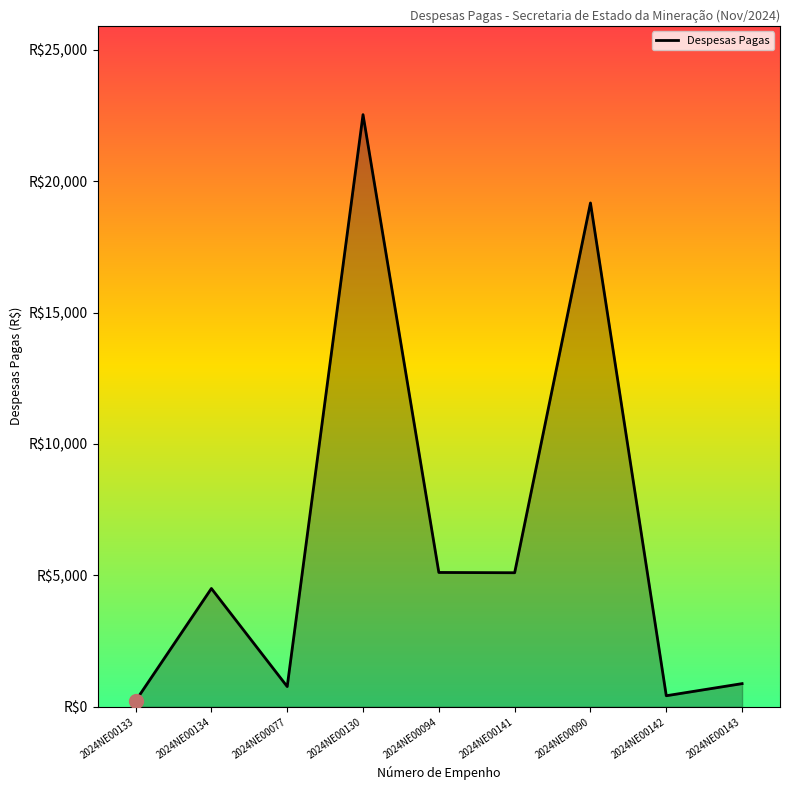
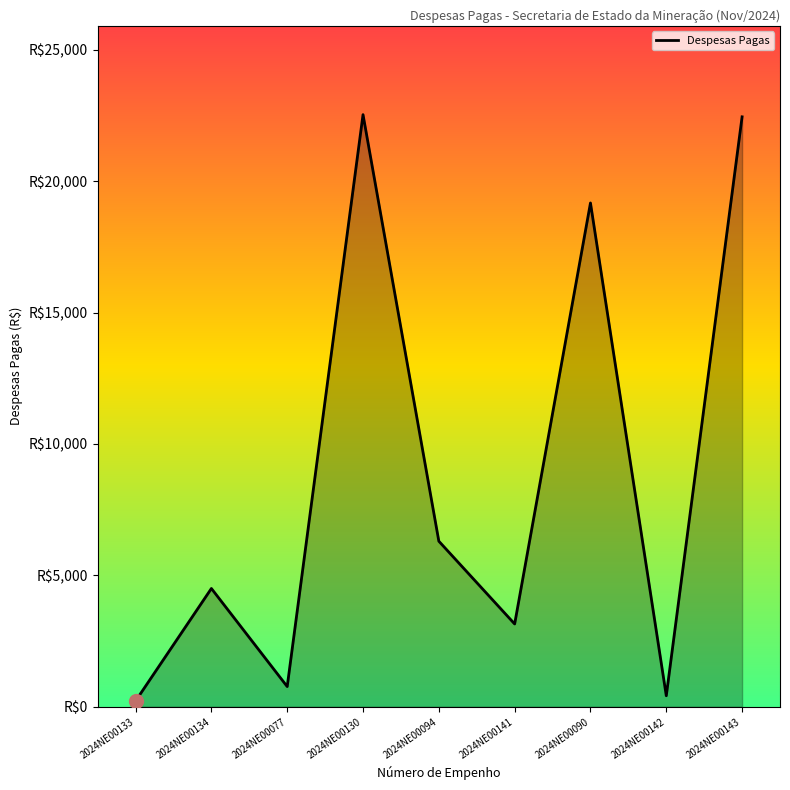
Despesas Pagas, 2024NE00094: R$5,100 -> R$6,300
Despesas Pagas, 2024NE00141: R$5,100 -> R$3,200
Despesas Pagas, 2024NE00143: R$900 -> R$22,400
